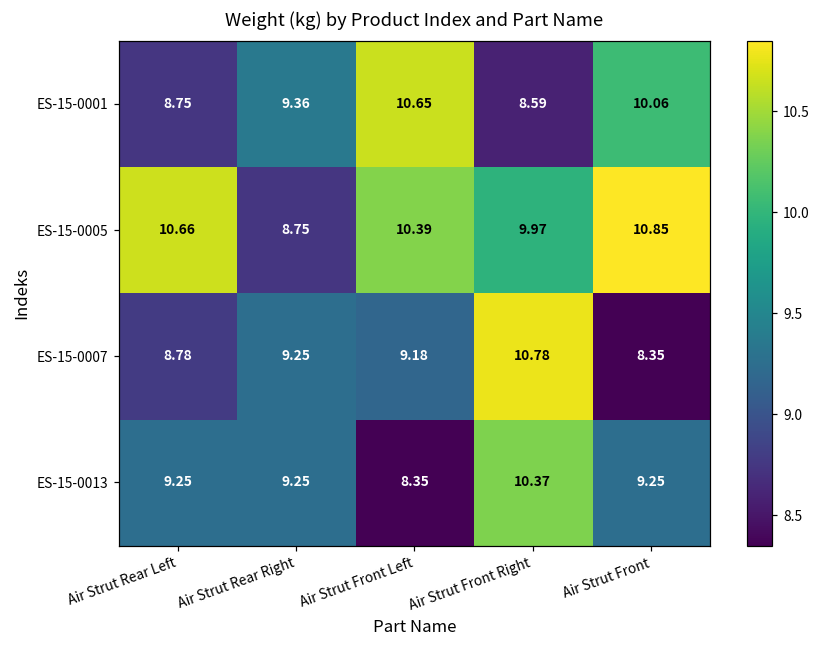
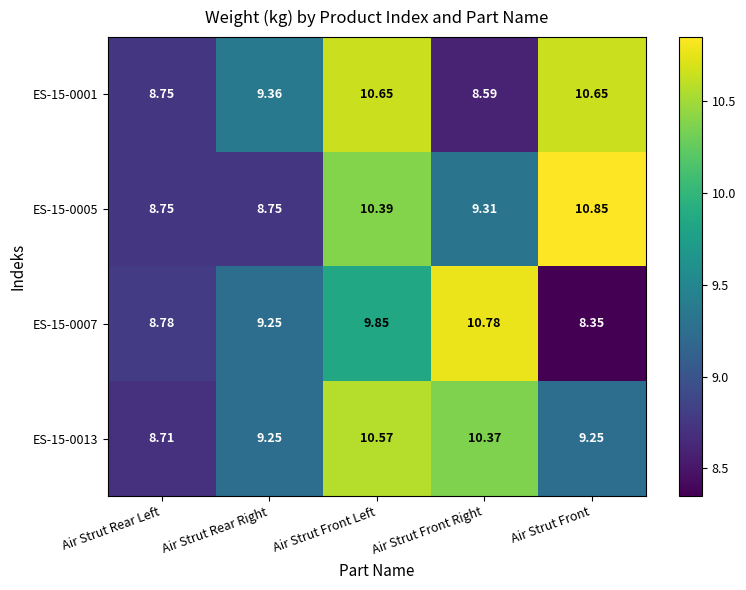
ES-15-0001, Air Strut Front: 10.06 -> 10.65
ES-15-0005, Air Strut Rear Left: 10.66 -> 8.75
ES-15-0005, Air Strut Front Right: 9.97 -> 9.31
ES-15-0007, Air Strut Front Left: 9.18 -> 9.85
ES-15-0013, Air Strut Rear Left: 9.25 -> 8.71
ES-15-0013, Air Strut Front Left: 8.35 -> 10.57
